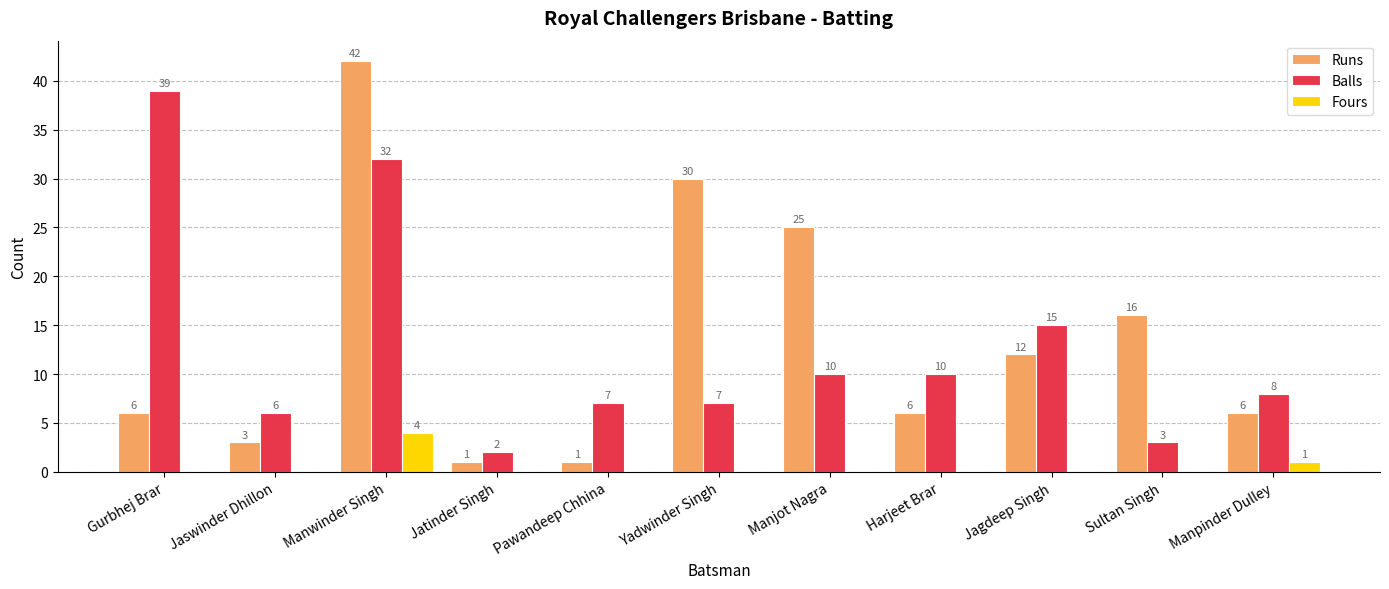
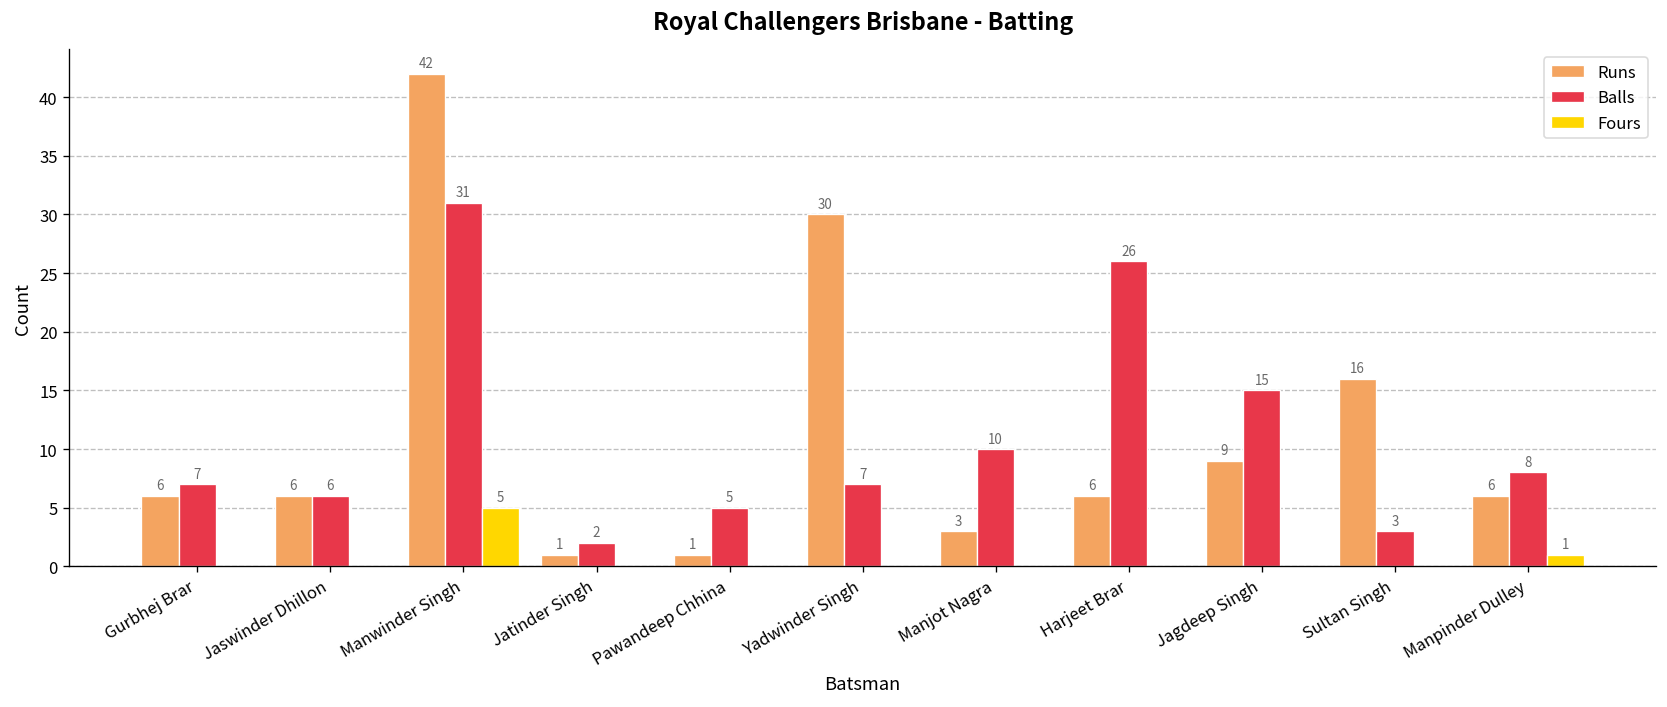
Balls, Gurbhej Brar: 39 -> 7
Runs, Jaswinder Dhillon: 3 -> 6
Balls, Manwinder Singh: 32 -> 31
Fours, Manwinder Singh: 4 -> 5
Balls, Pawandeep Chhina: 7 -> 5
Runs, Manjot Nagra: 25 -> 3
Balls, Harjeet Brar: 10 -> 26
Runs, Jagdeep Singh: 12 -> 9
